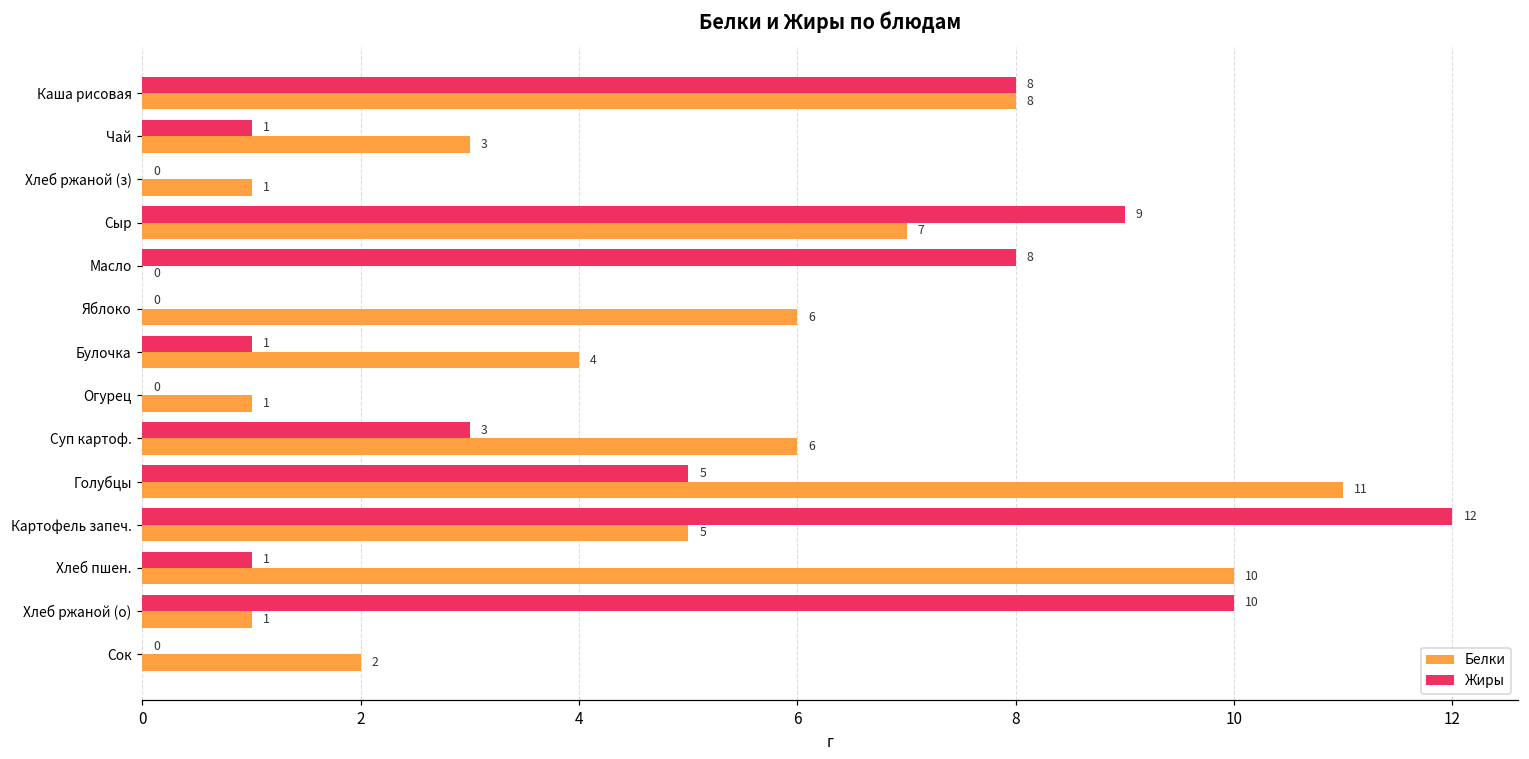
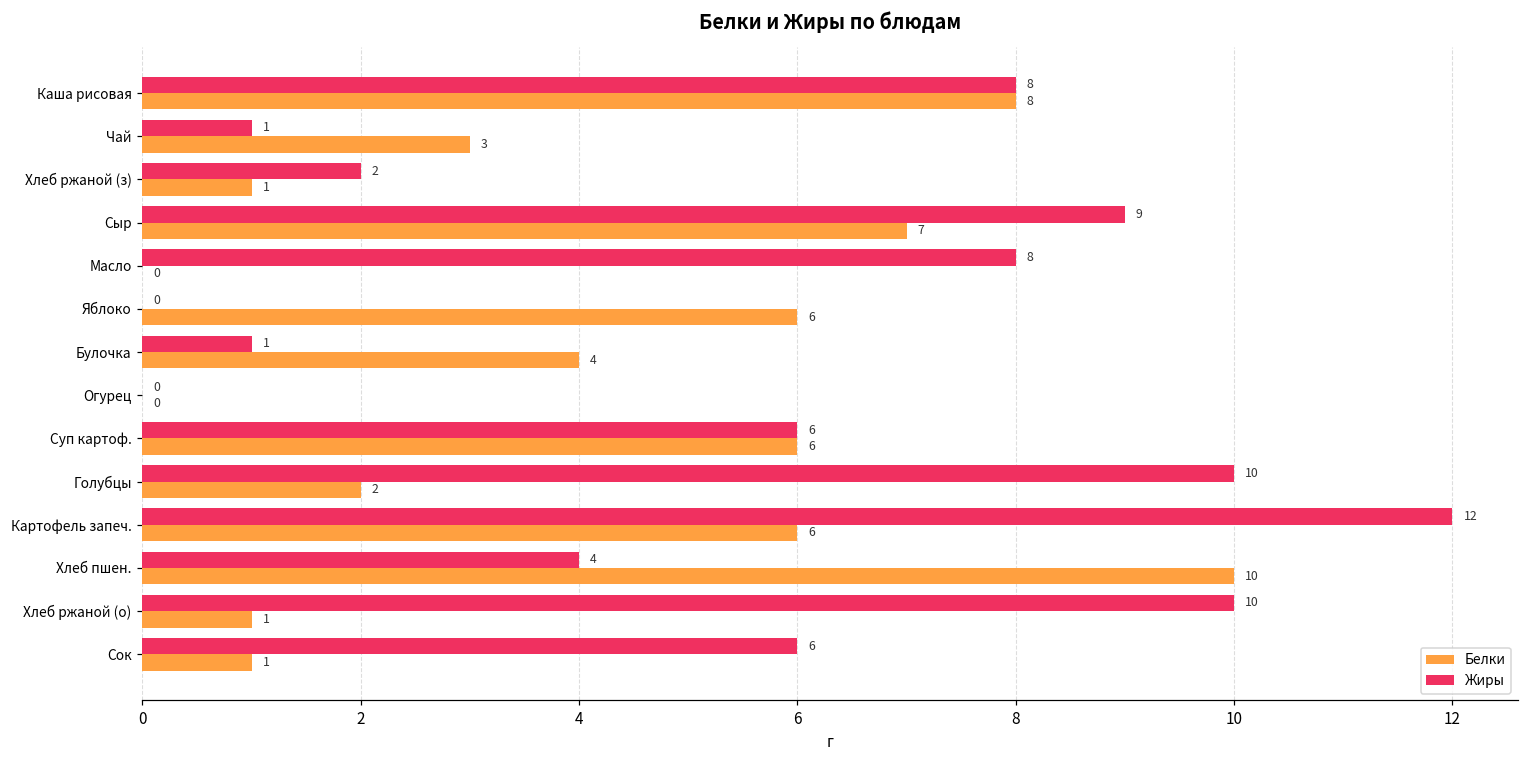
Жиры, Хлеб ржаной (з): 0 -> 2
Белки, Огурец: 1 -> 0
Жиры, Суп картоф.: 3 -> 6
Жиры, Голубцы: 5 -> 10
Белки, Голубцы: 11 -> 2
Белки, Картофель запеч.: 5 -> 6
Жиры, Хлеб пшен.: 1 -> 4
Жиры, Сок: 0 -> 6
Белки, Сок: 2 -> 1
